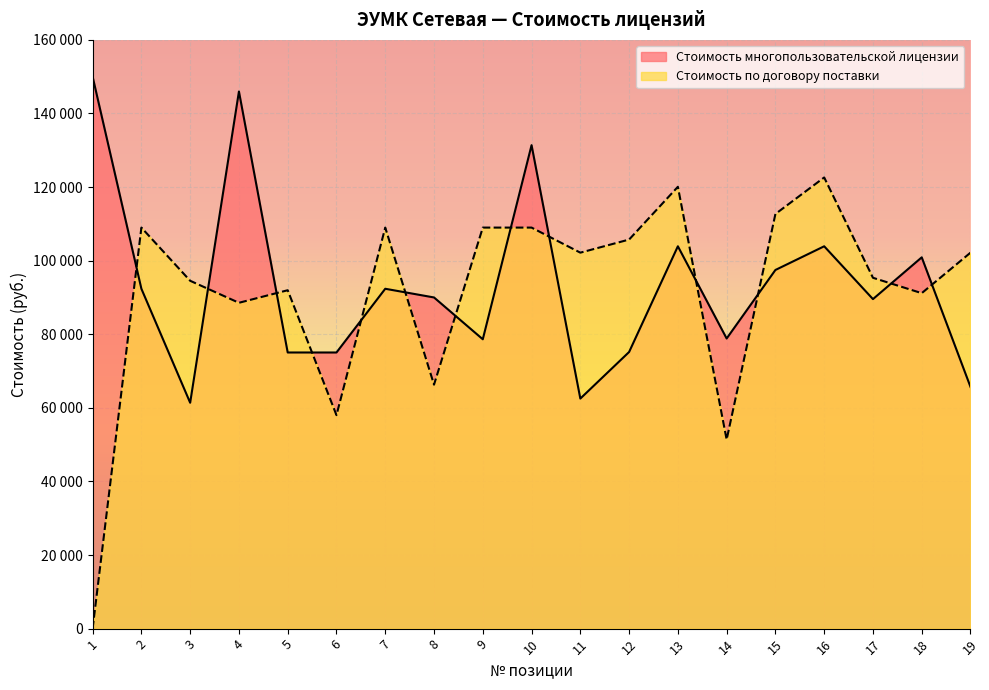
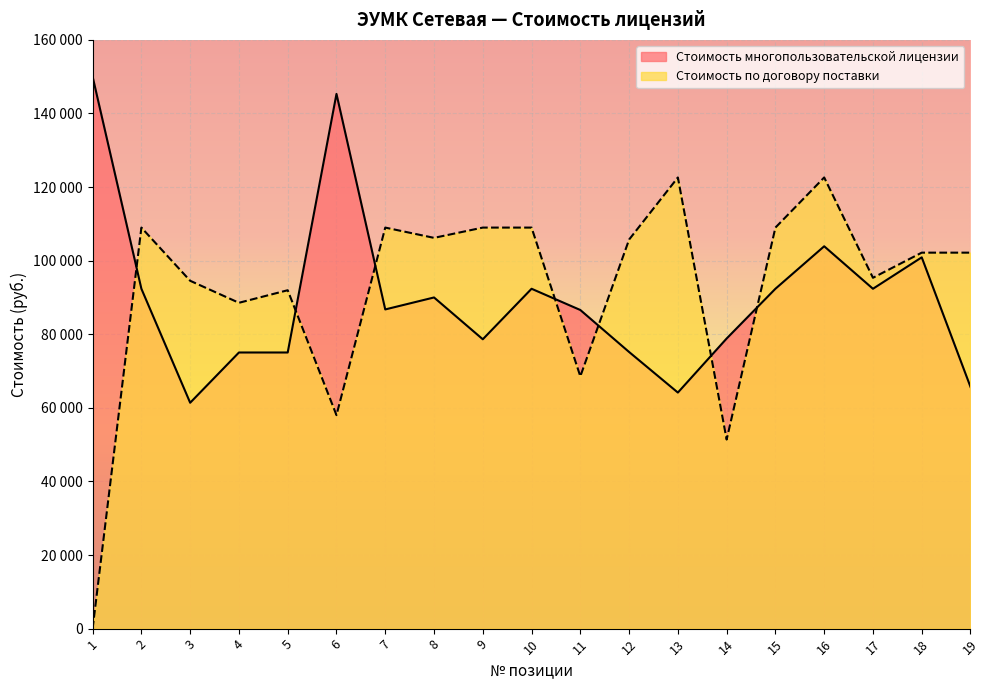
Стоимость многопользовательской лицензии, 4: 146000 -> 75000
Стоимость многопользовательской лицензии, 6: 75000 -> 145000
Стоимость многопользовательской лицензии, 7: 92000 -> 87000
Стоимость по договору поставки, 8: 66000 -> 106000
Стоимость многопользовательской лицензии, 10: 131000 -> 92000
Стоимость многопользовательской лицензии, 11: 63000 -> 87000
Стоимость по договору поставки, 11: 102000 -> 69000
Стоимость многопользовательской лицензии, 13: 104000 -> 64000
Стоимость по договору поставки, 13: 120000 -> 123000
Стоимость многопользовательской лицензии, 15: 97000 -> 92000
Стоимость по договору поставки, 15: 113000 -> 109000
Стоимость многопользовательской лицензии, 17: 90000 -> 92000
Стоимость по договору поставки, 18: 91000 -> 102000
